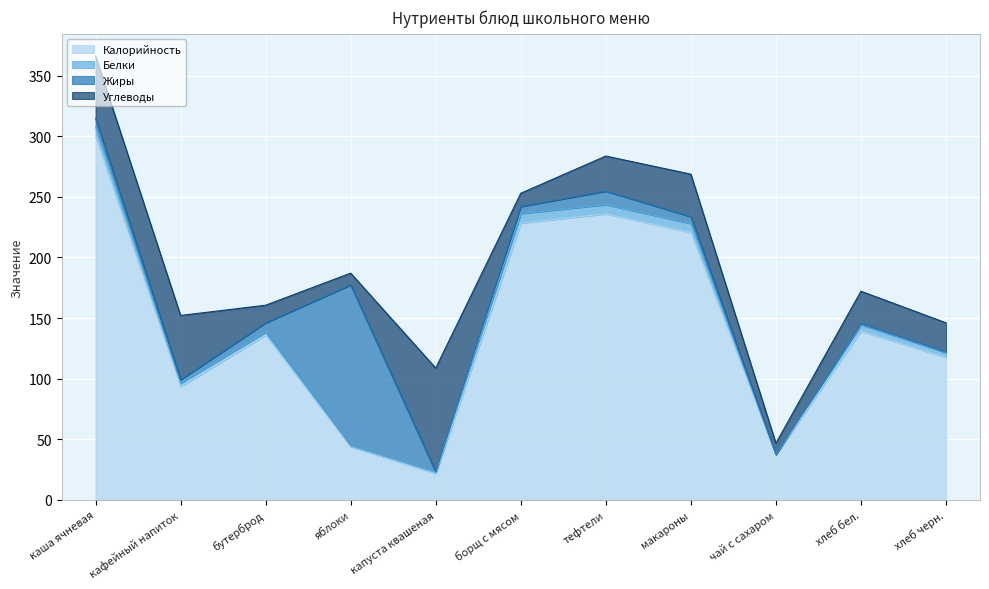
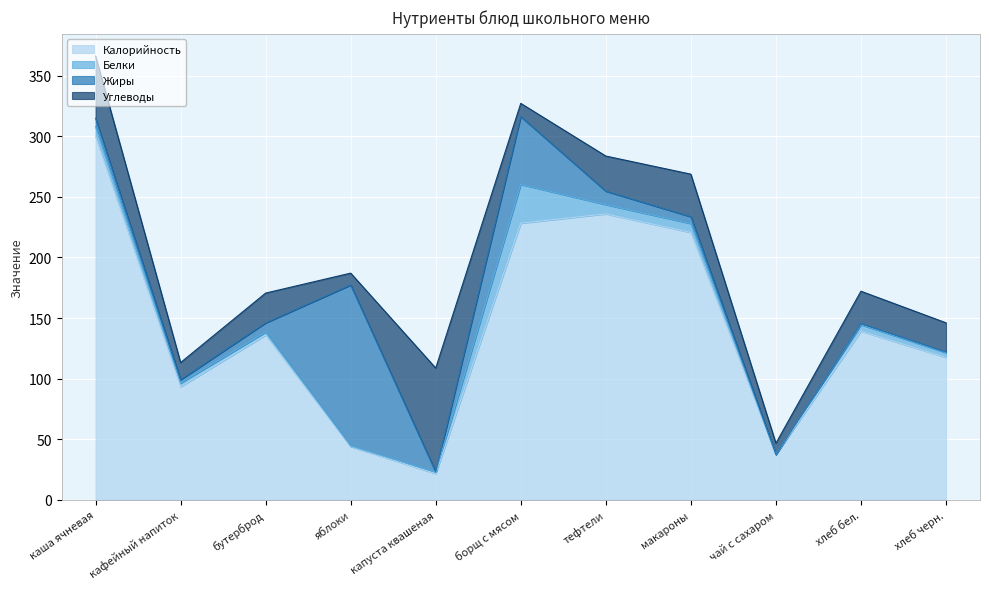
Углеводы, кафейный напиток: 53 -> 14
Углеводы, бутерброд: 15 -> 25
Белки, борщ с мясом: 8 -> 32
Жиры, борщ с мясом: 6 -> 56
